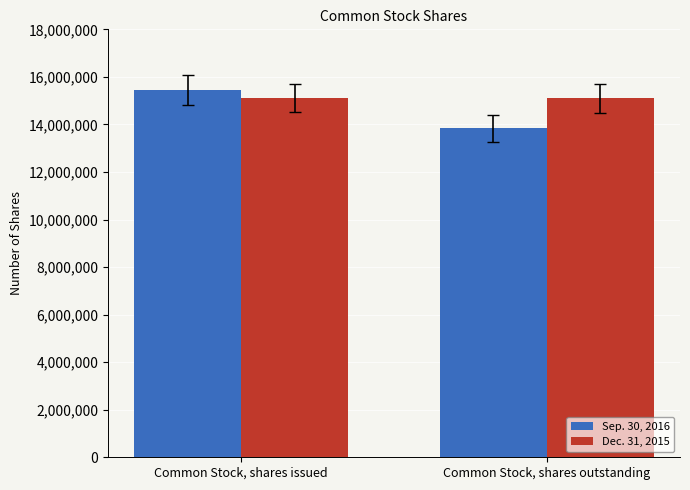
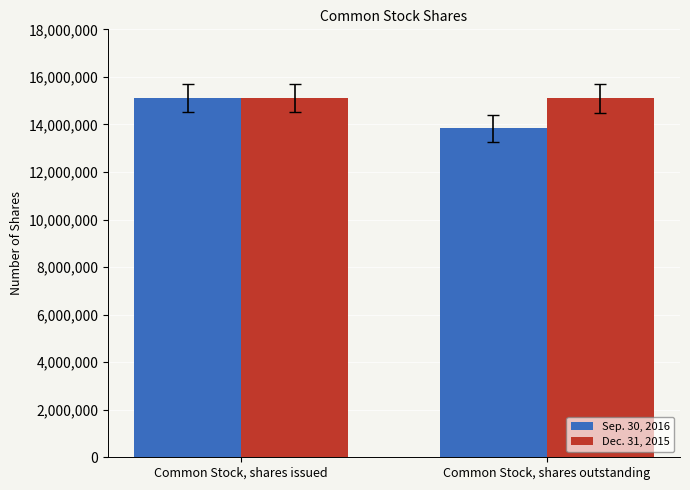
Sep. 30, 2016, Common Stock, shares issued: 15,400,000 -> 15,100,000
